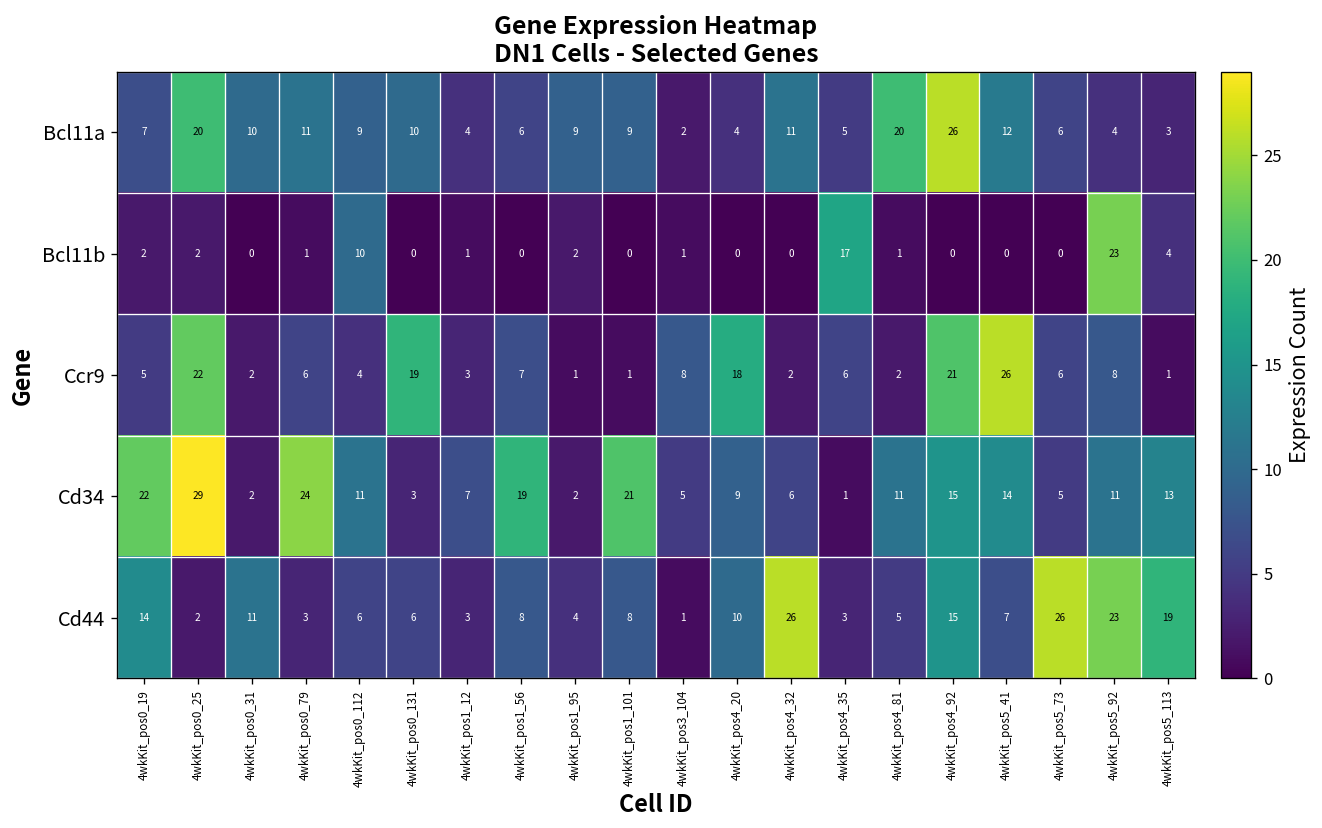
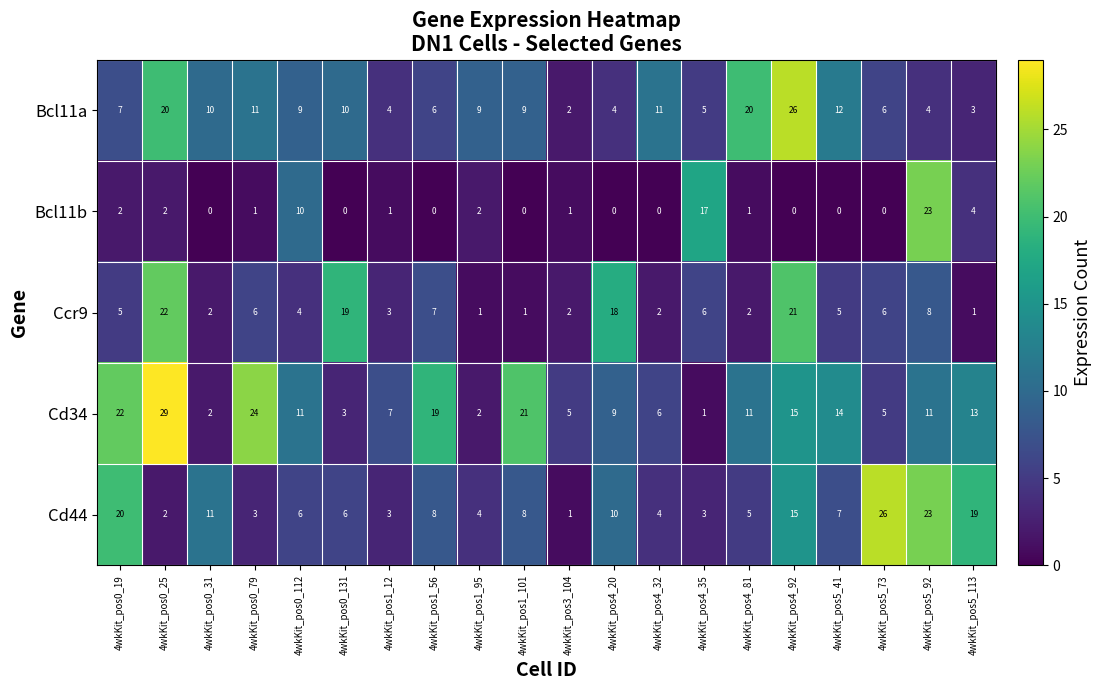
Ccr9, 4wkKit_pos3_104: 8 -> 2
Ccr9, 4wkKit_pos5_41: 26 -> 5
Cd44, 4wkKit_pos0_19: 14 -> 20
Cd44, 4wkKit_pos4_32: 26 -> 4
